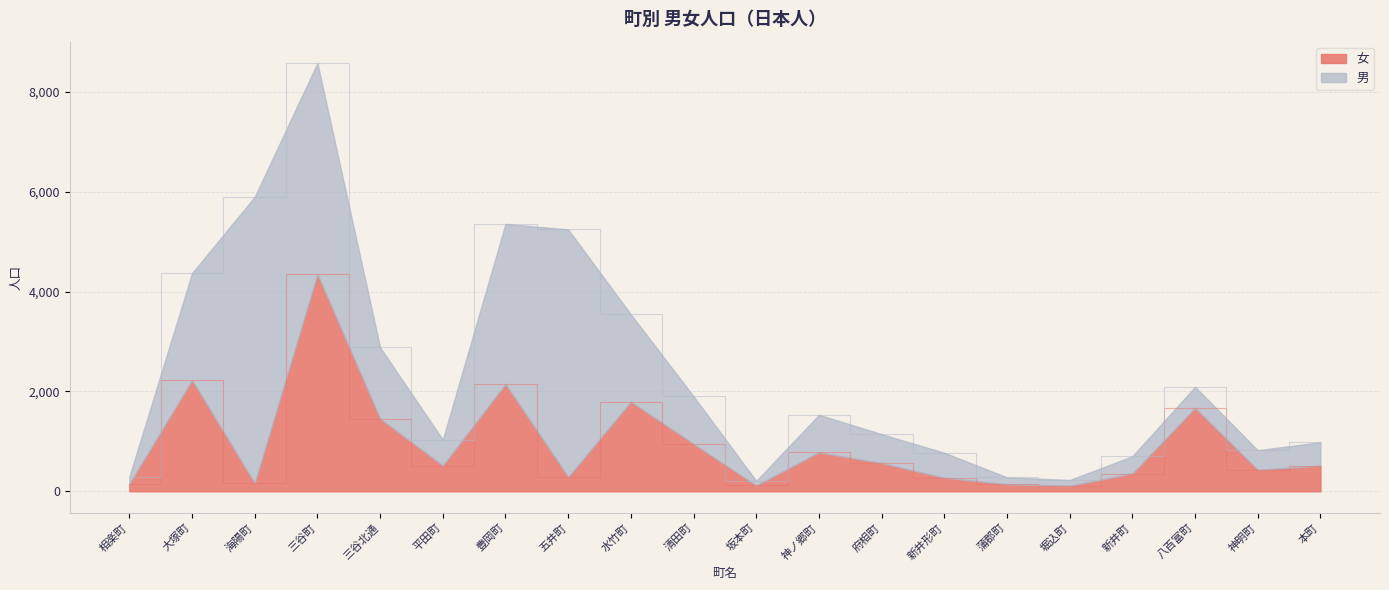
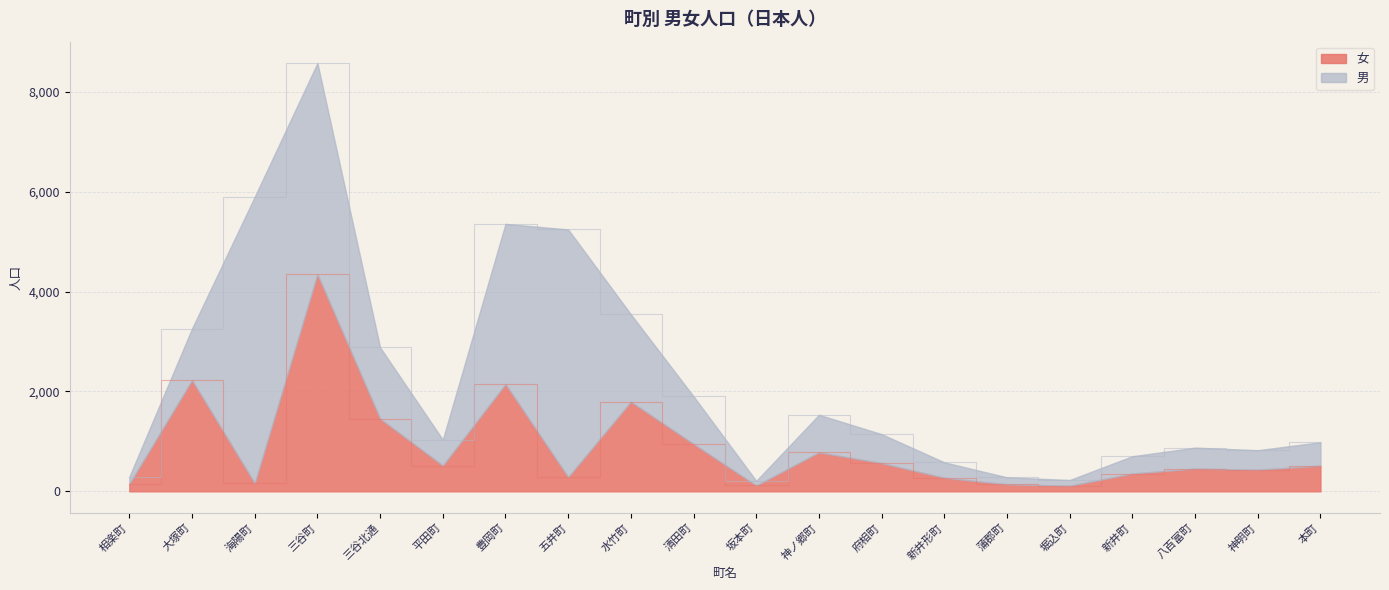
男, 大塚町: 2,100 -> 1,000
男, 新井形町: 500 -> 300
女, 八百富町: 1,700 -> 500
